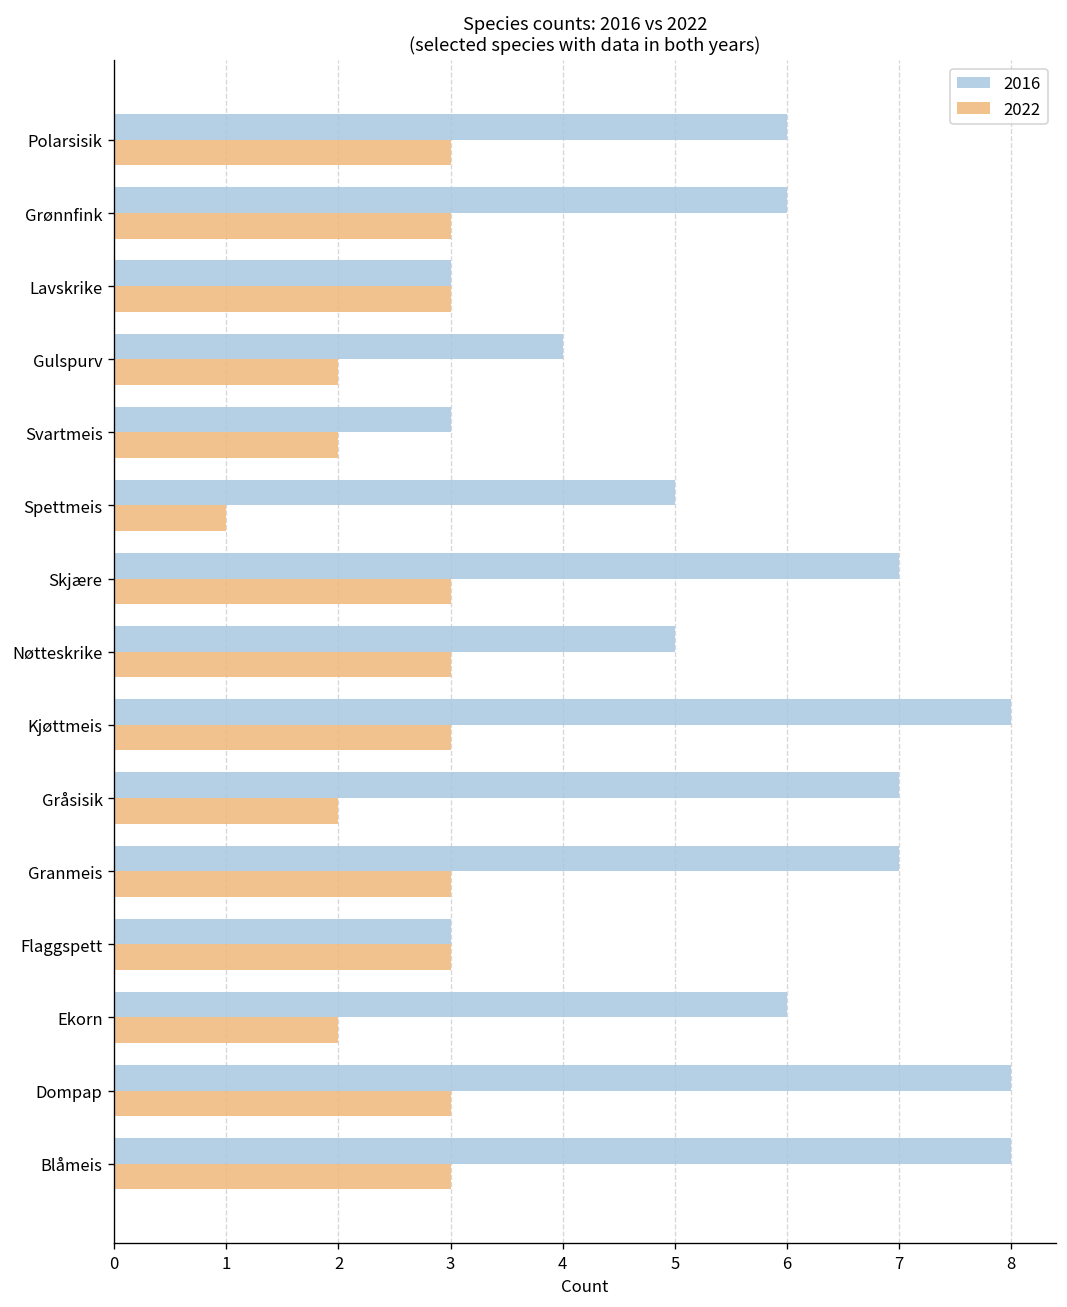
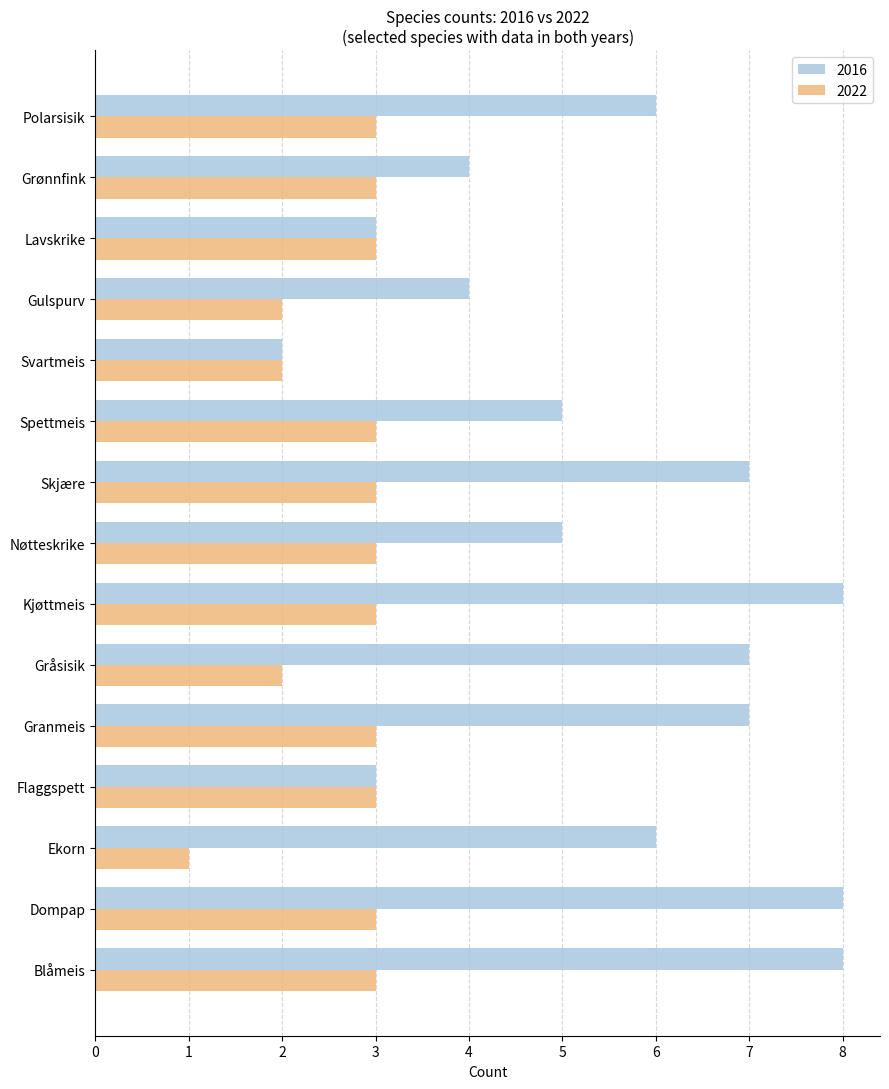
2016, Grønnfink: 6 -> 4
2016, Svartmeis: 3 -> 2
2022, Spettmeis: 1 -> 3
2022, Ekorn: 2 -> 1
